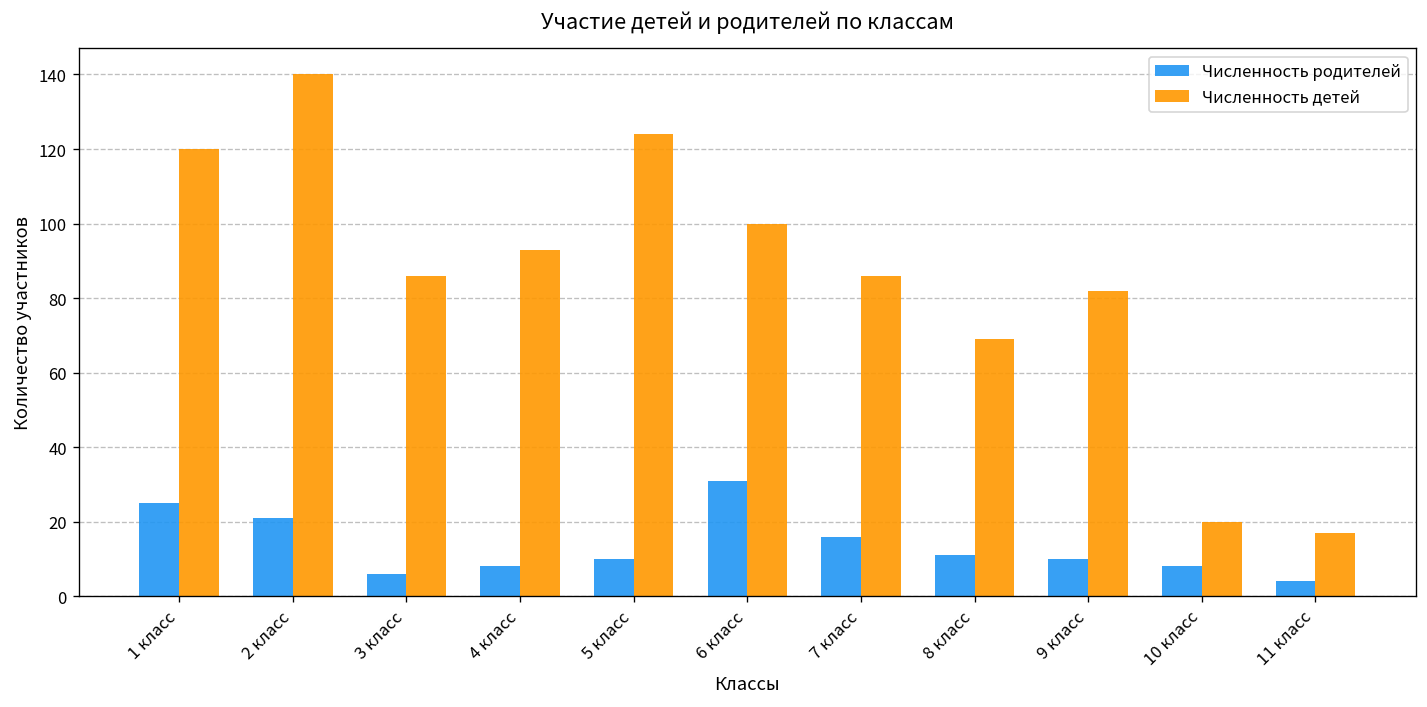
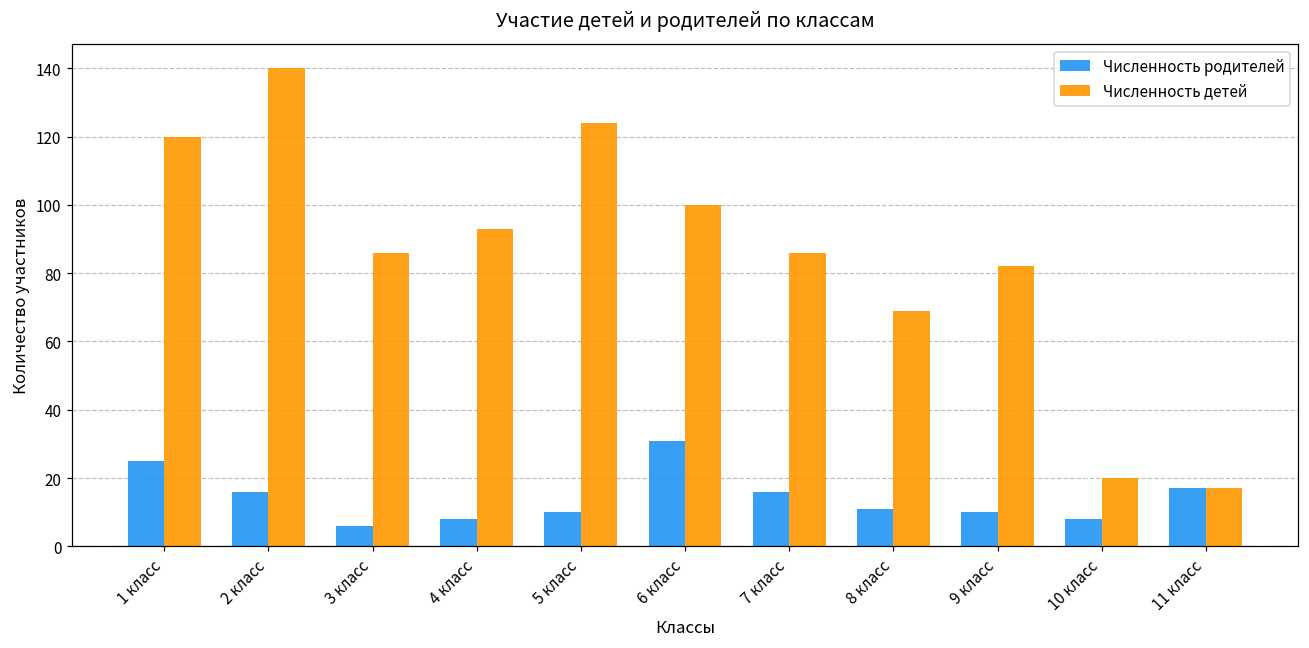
Численность родителей, 2 класс: 21 -> 16
Численность родителей, 11 класс: 4 -> 17
